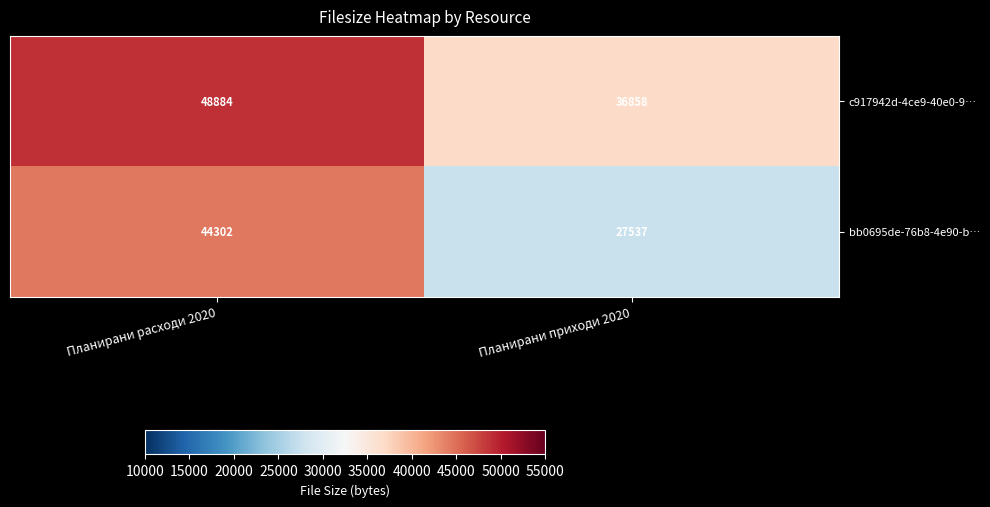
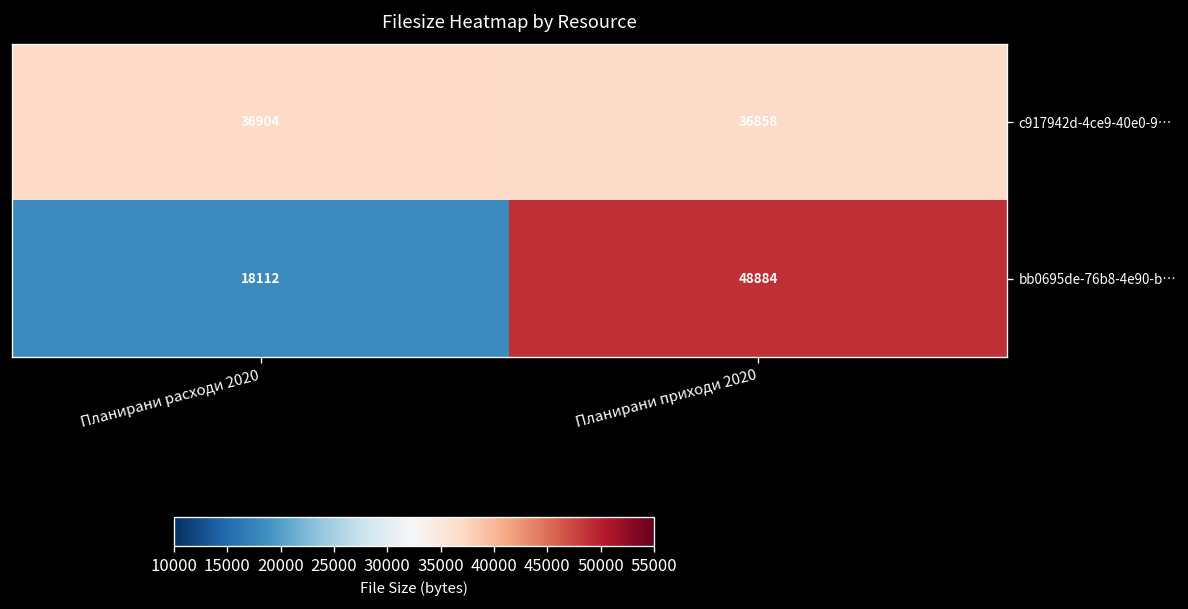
c917942d-4ce9-40e0-9…, Планирани расходи 2020: 48884 -> 36904
bb0695de-76b8-4e90-b…, Планирани расходи 2020: 44302 -> 18112
bb0695de-76b8-4e90-b…, Планирани приходи 2020: 27537 -> 48884
